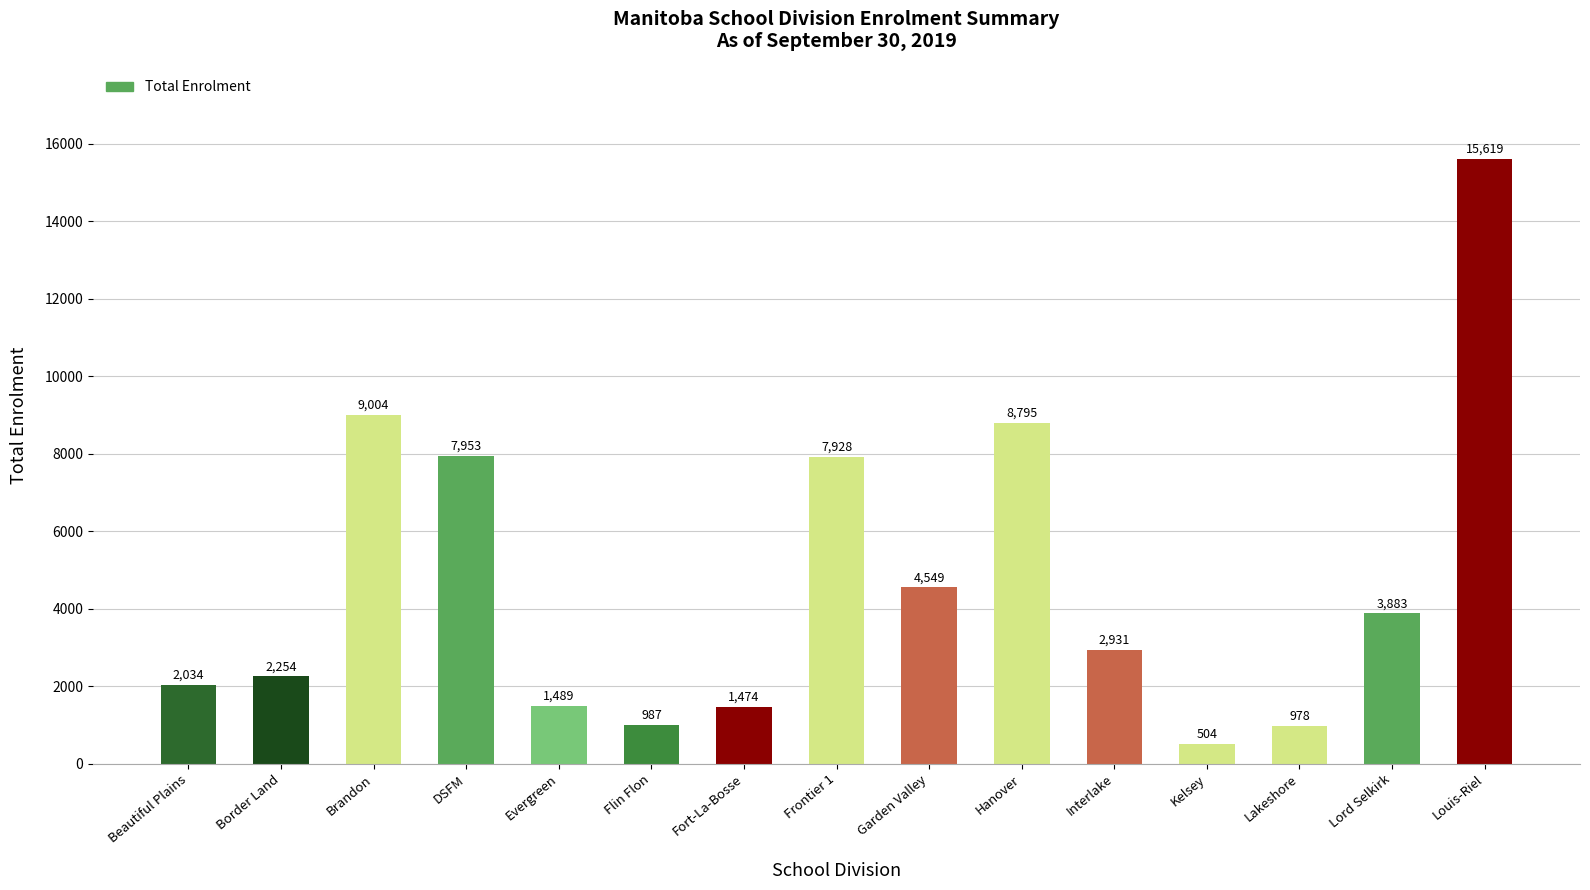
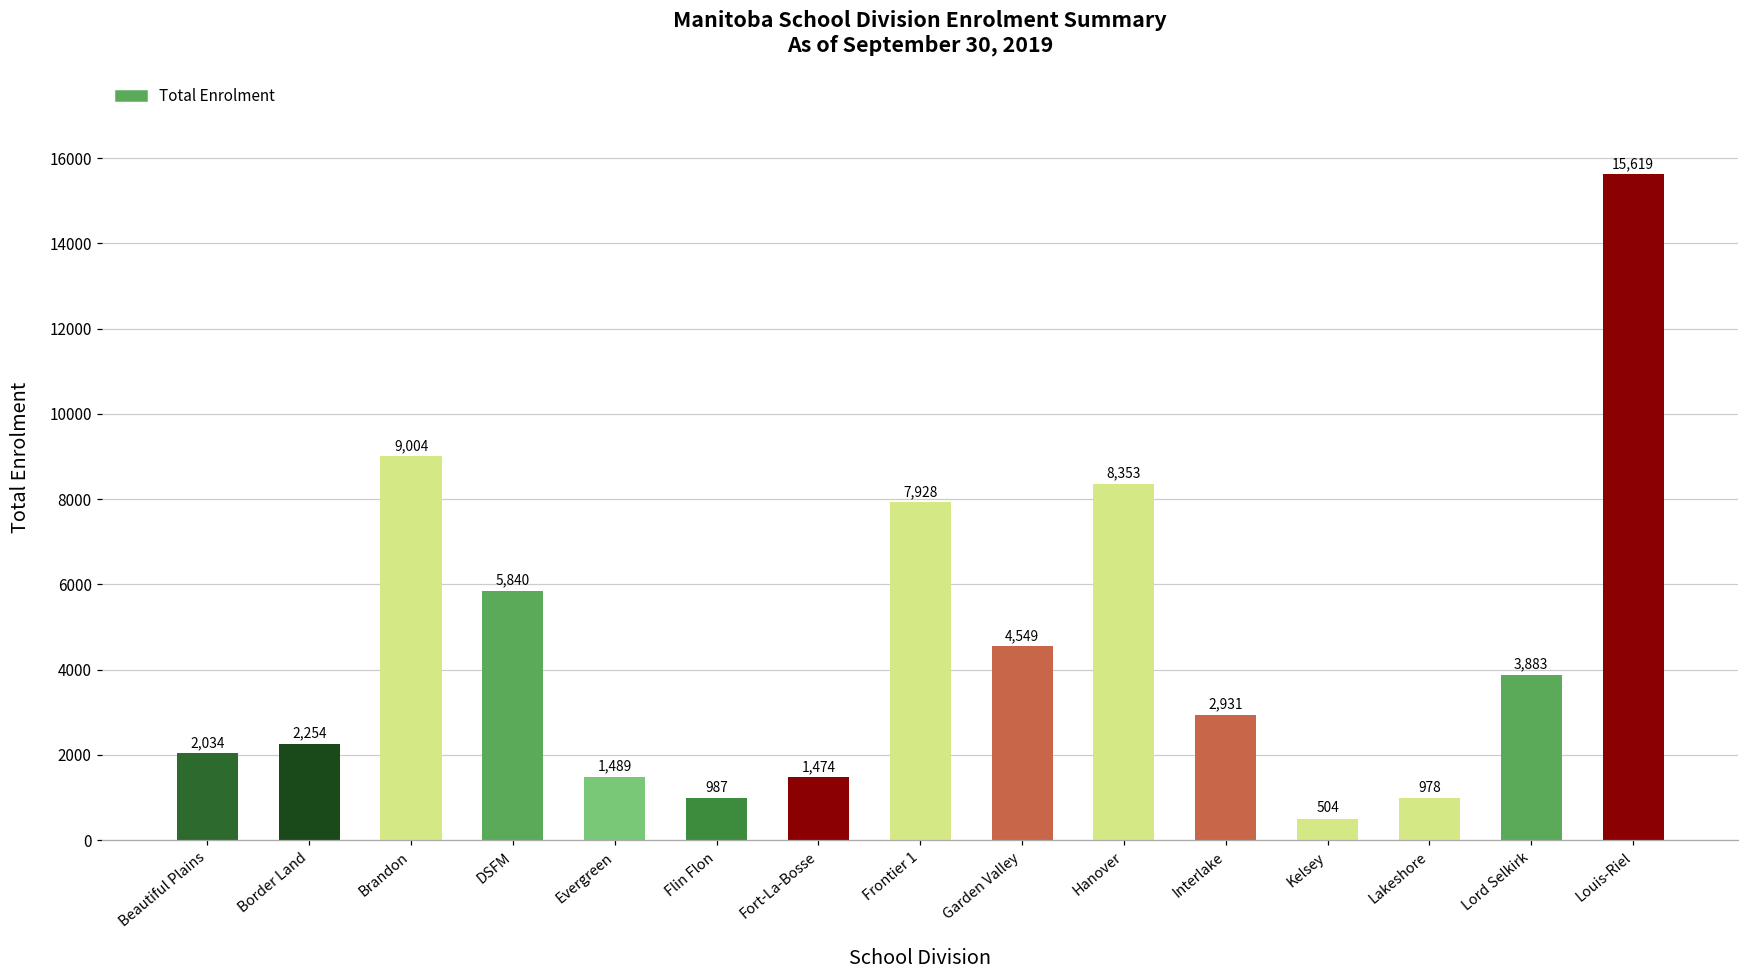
DSFM: 7,953 -> 5,840
Hanover: 8,795 -> 8,353
